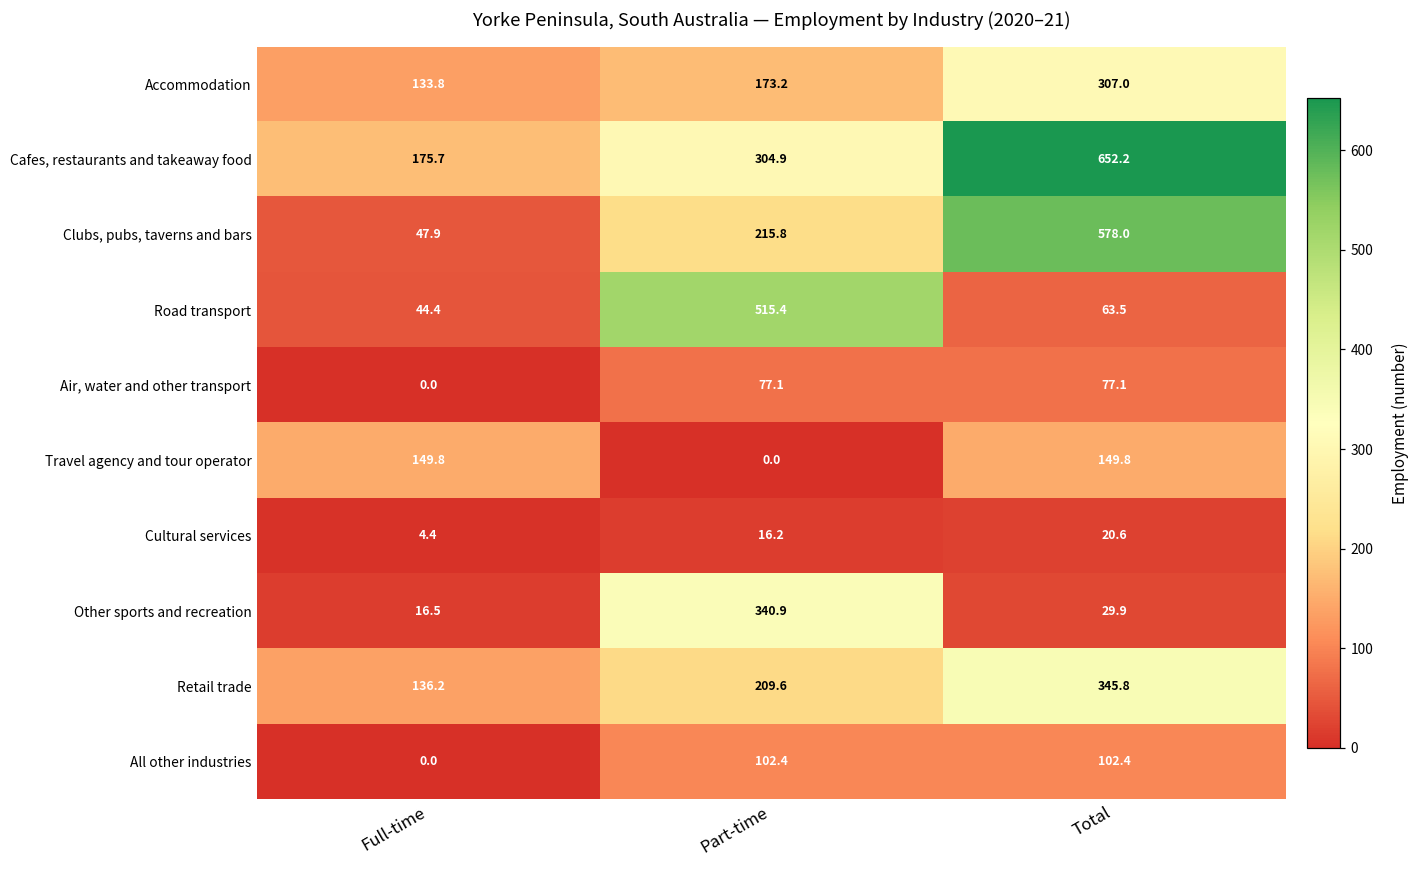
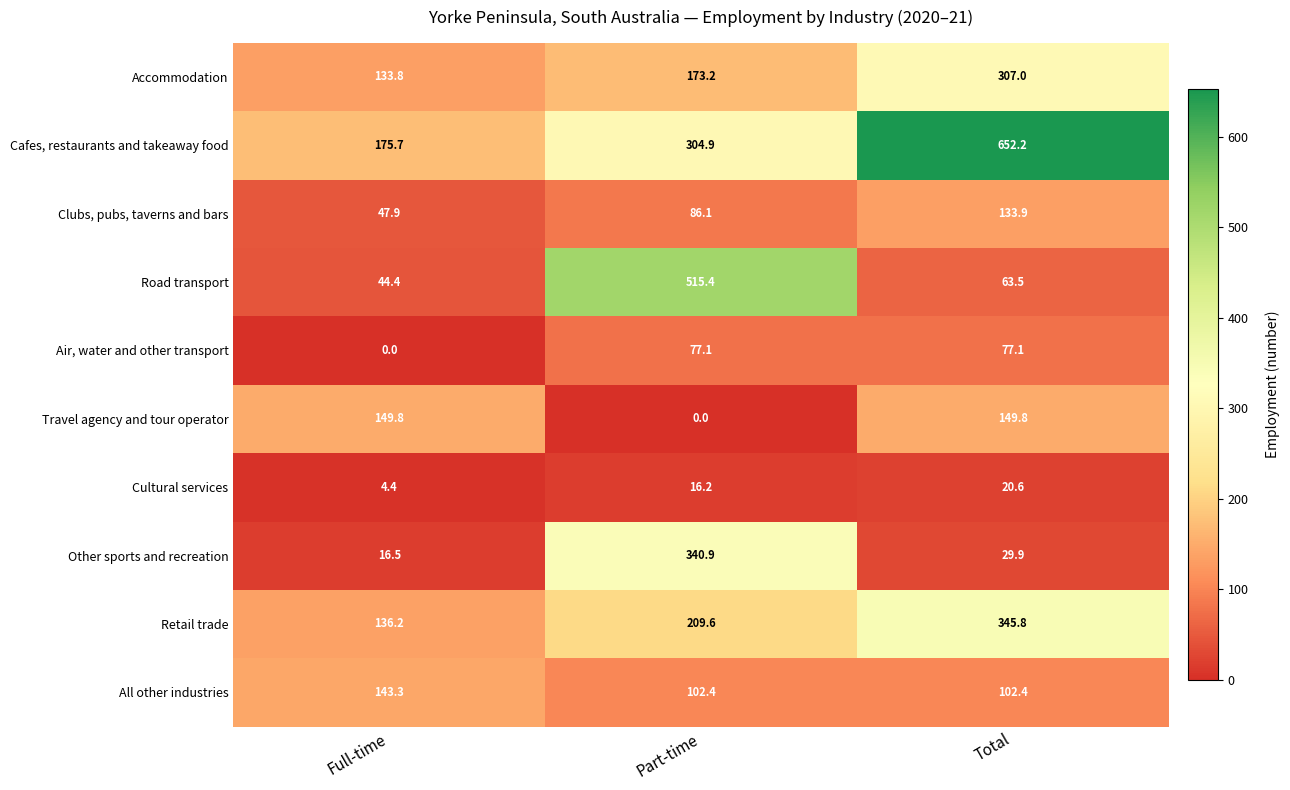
Clubs, pubs, taverns and bars, Part-time: 215.8 -> 86.1
Clubs, pubs, taverns and bars, Total: 578.0 -> 133.9
All other industries, Full-time: 0.0 -> 143.3
